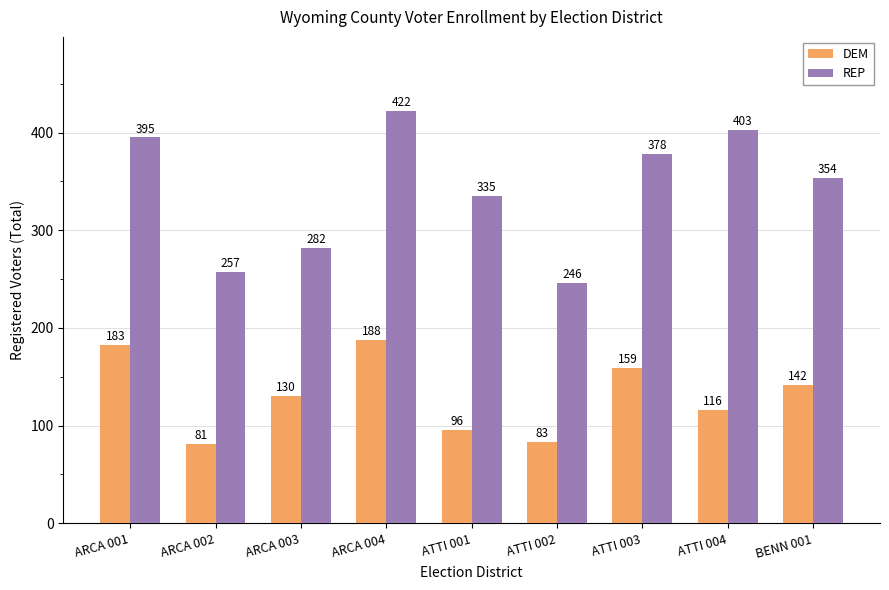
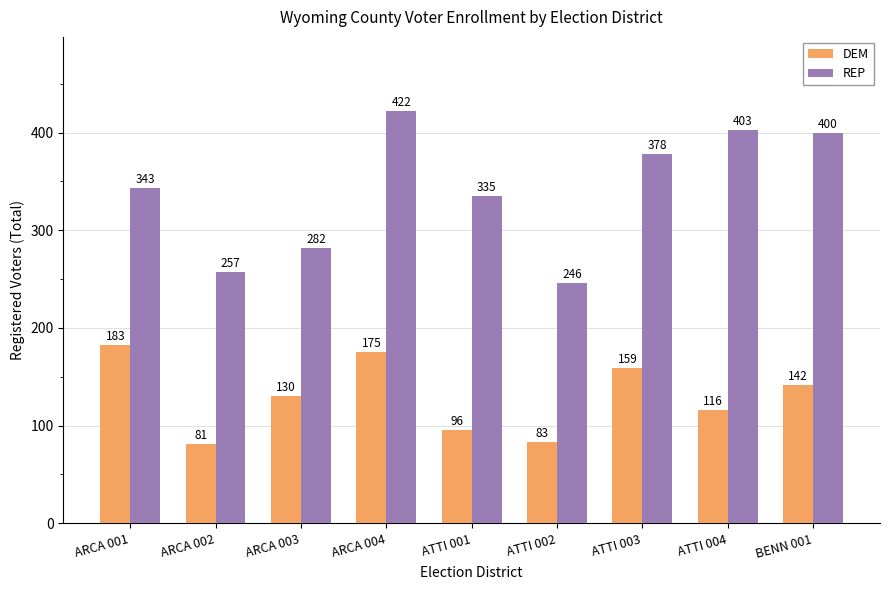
REP, ARCA 001: 395 -> 343
DEM, ARCA 004: 188 -> 175
REP, BENN 001: 354 -> 400
